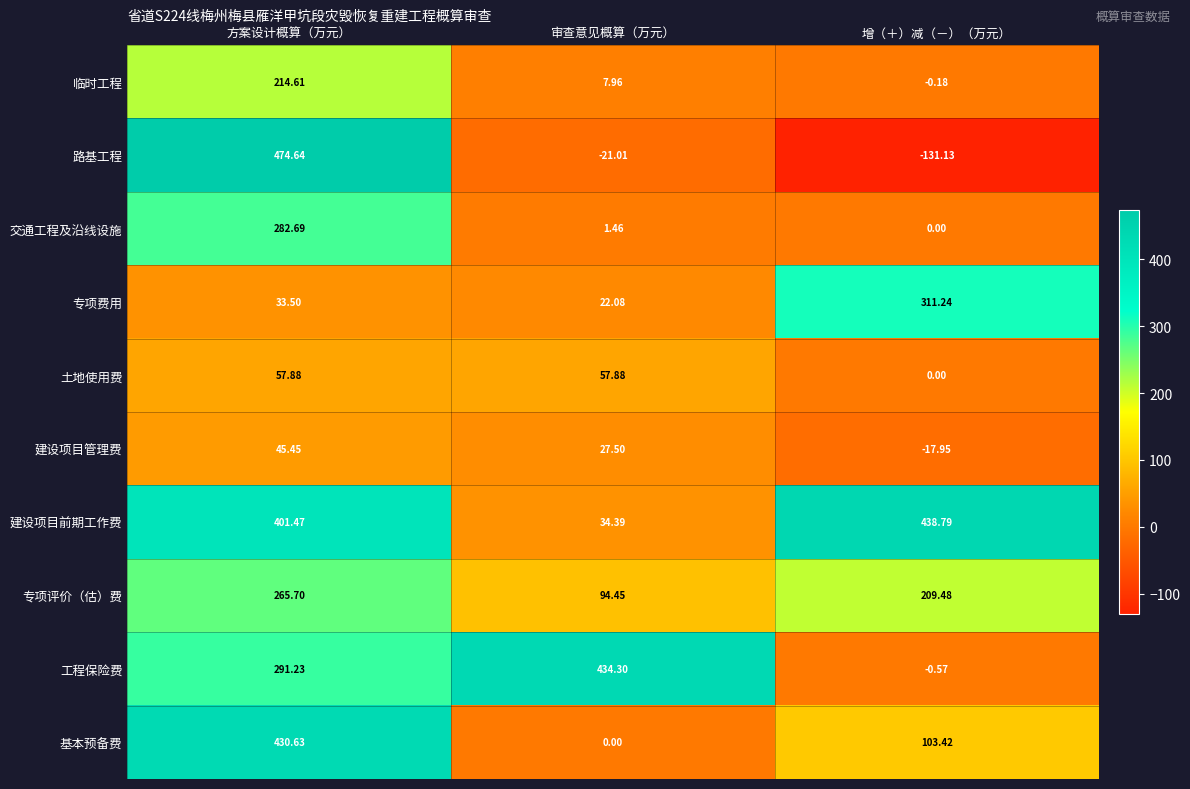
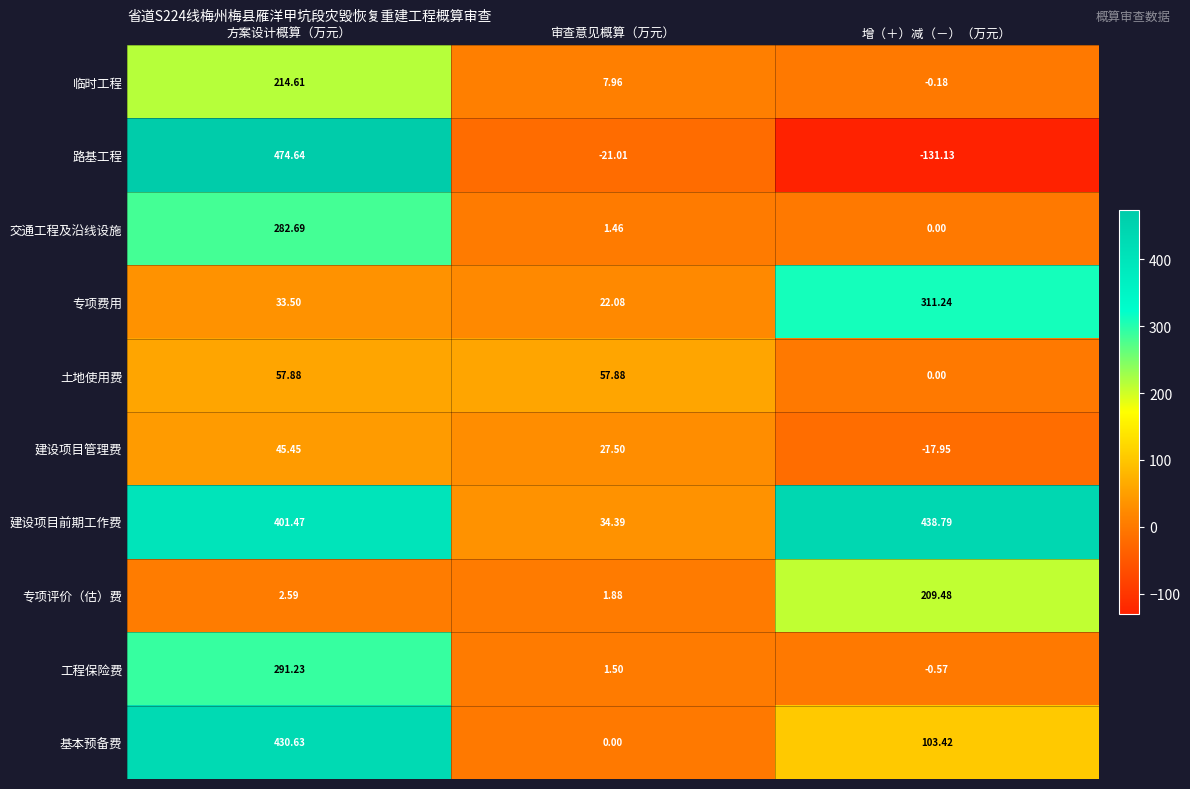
专项评价（估）费, 方案设计概算（万元）: 265.70 -> 2.59
专项评价（估）费, 审查意见概算（万元）: 94.45 -> 1.88
工程保险费, 审查意见概算（万元）: 434.30 -> 1.50
